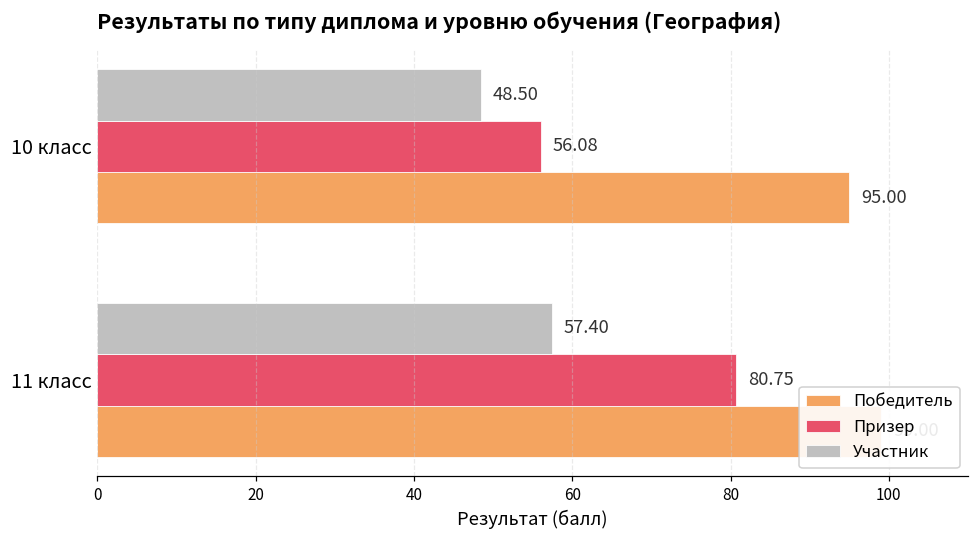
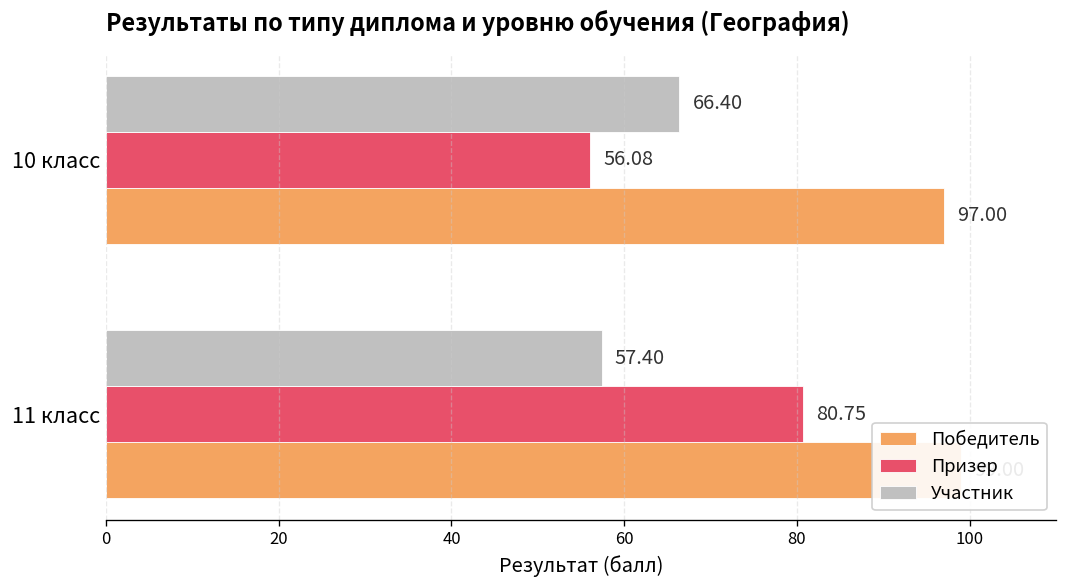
Участник, 10 класс: 48.50 -> 66.40
Победитель, 10 класс: 95.00 -> 97.00
